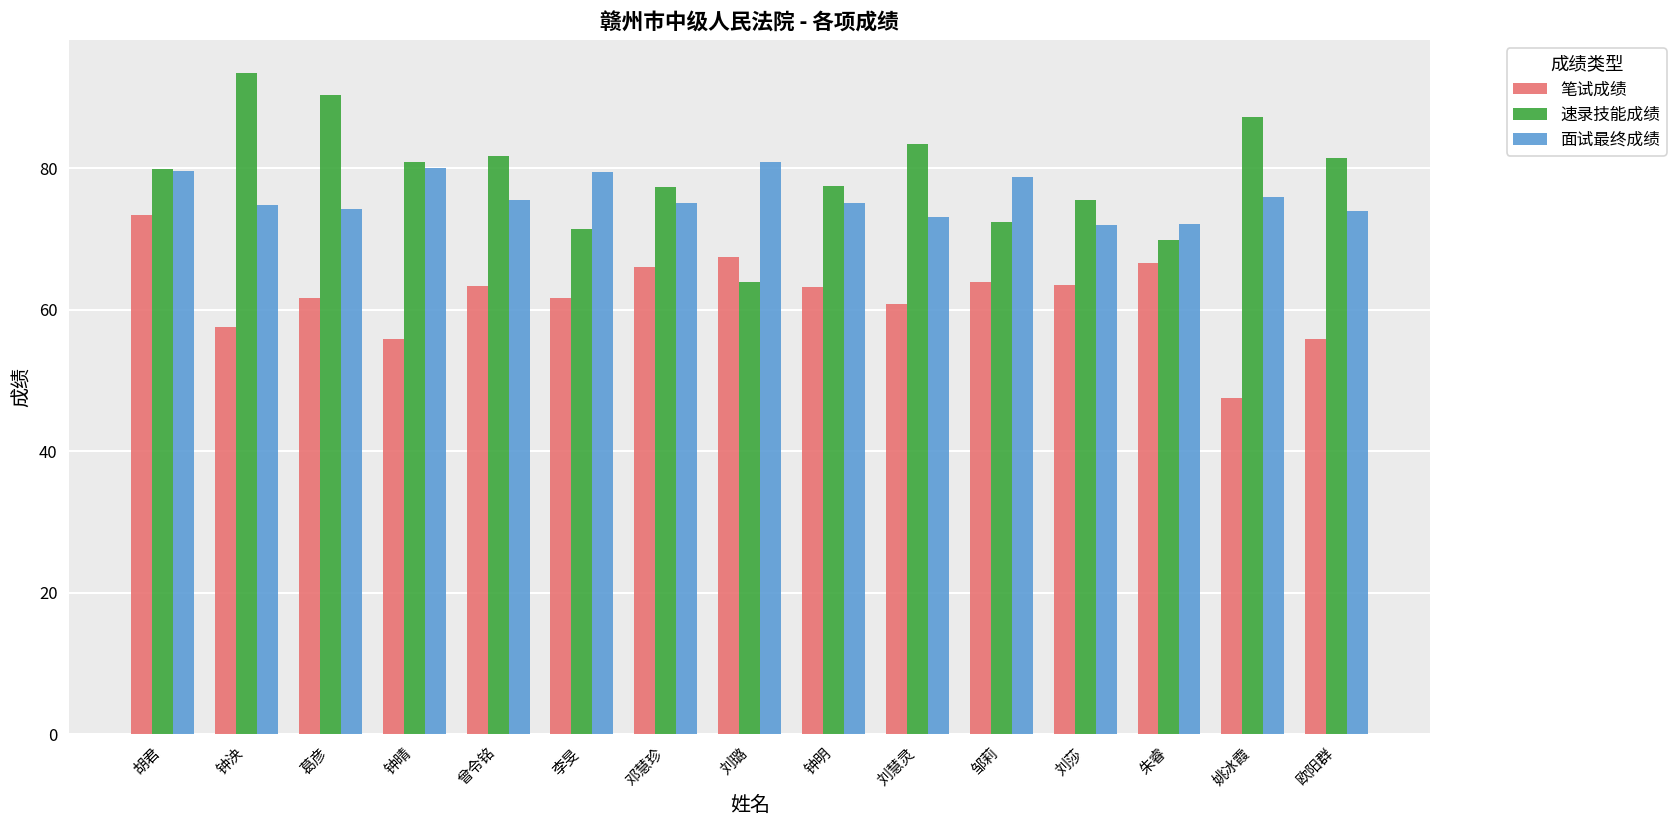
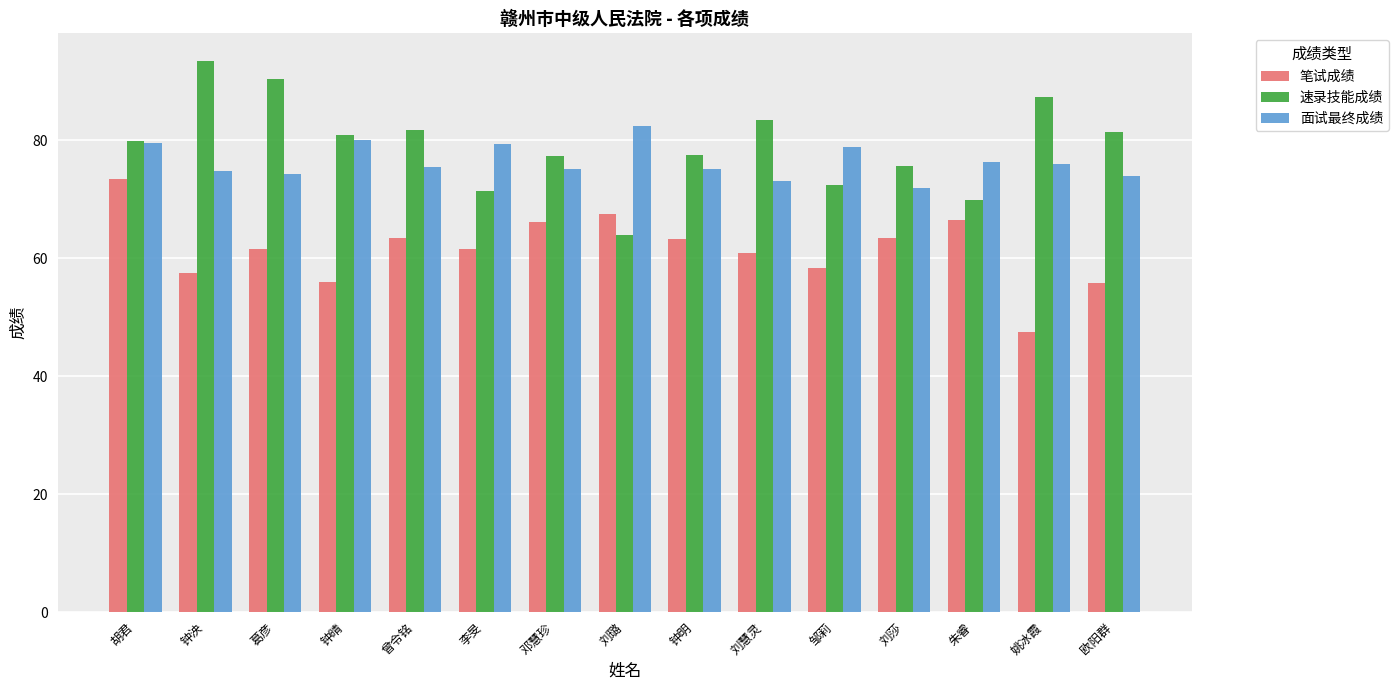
面试最终成绩, 刘璐: 81 -> 82
笔试成绩, 邹莉: 64 -> 58
面试最终成绩, 朱睿: 72 -> 76
